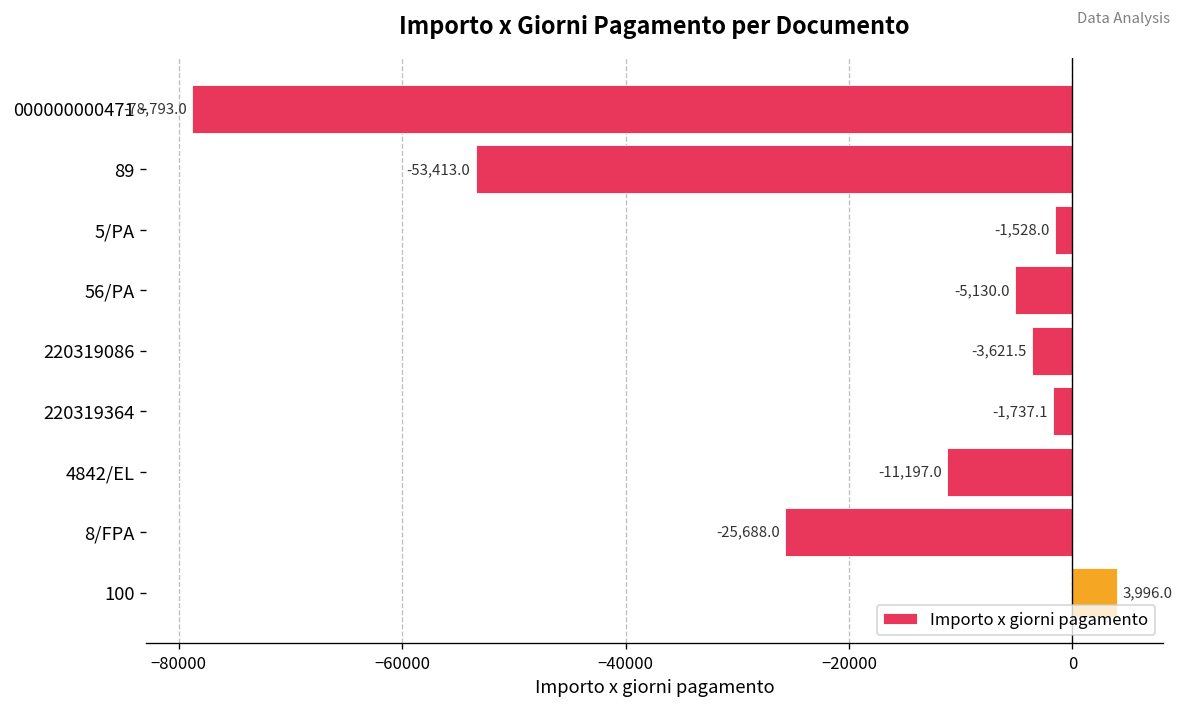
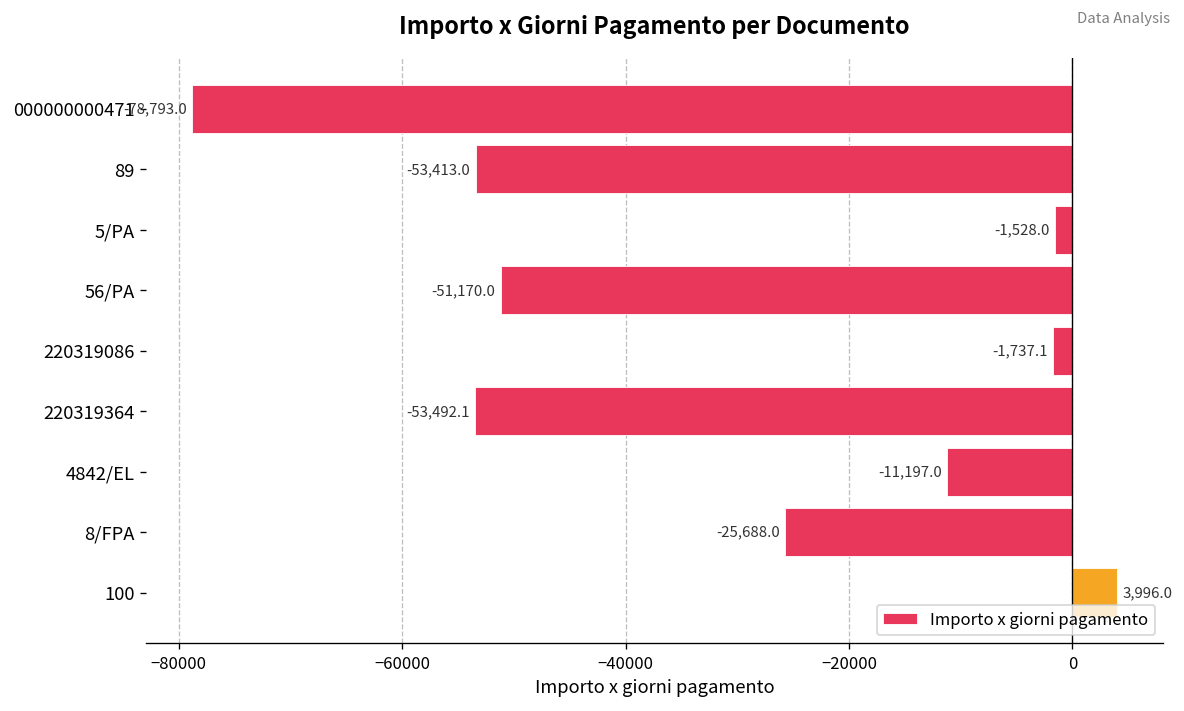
56/PA: -5,130.0 -> -51,170.0
220319086: -3,621.5 -> -1,737.1
220319364: -1,737.1 -> -53,492.1
